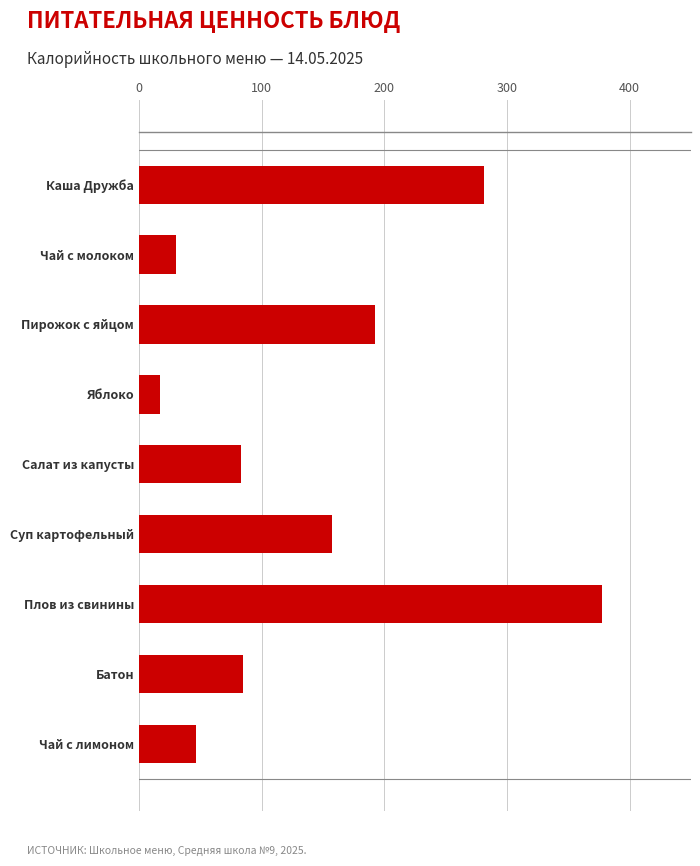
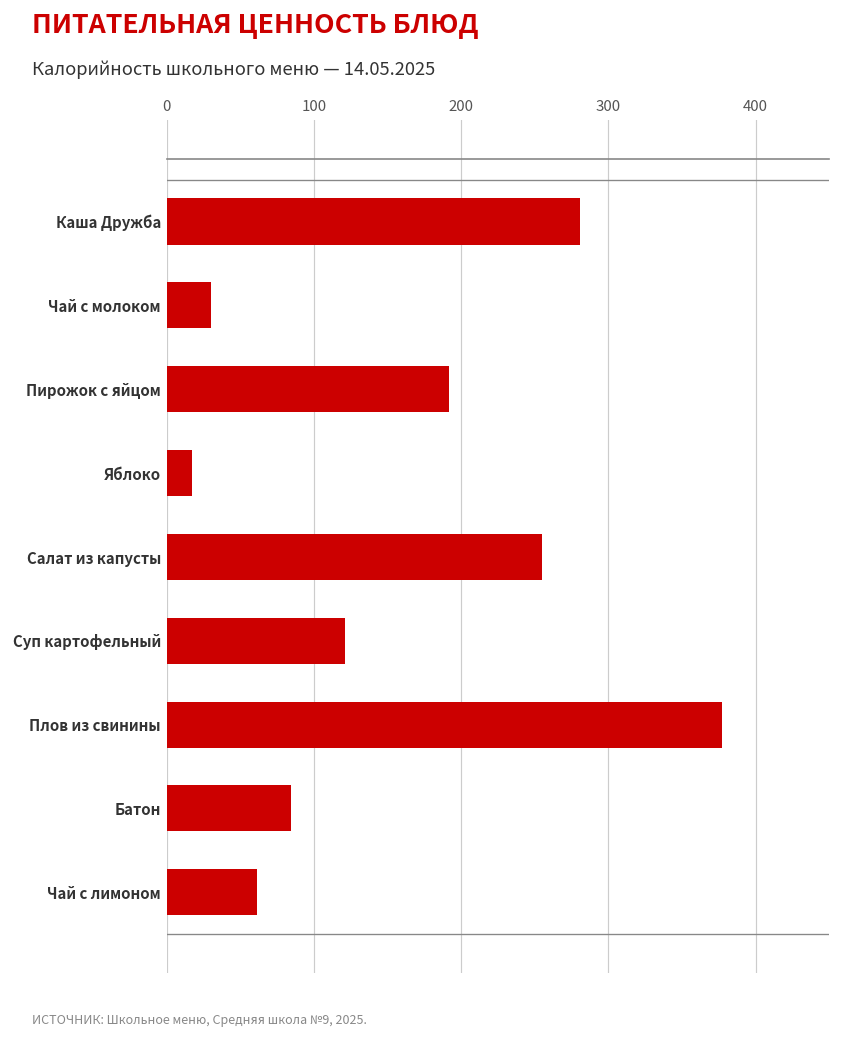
Салат из капусты: 83 -> 255
Суп картофельный: 157 -> 121
Чай с лимоном: 46 -> 61
